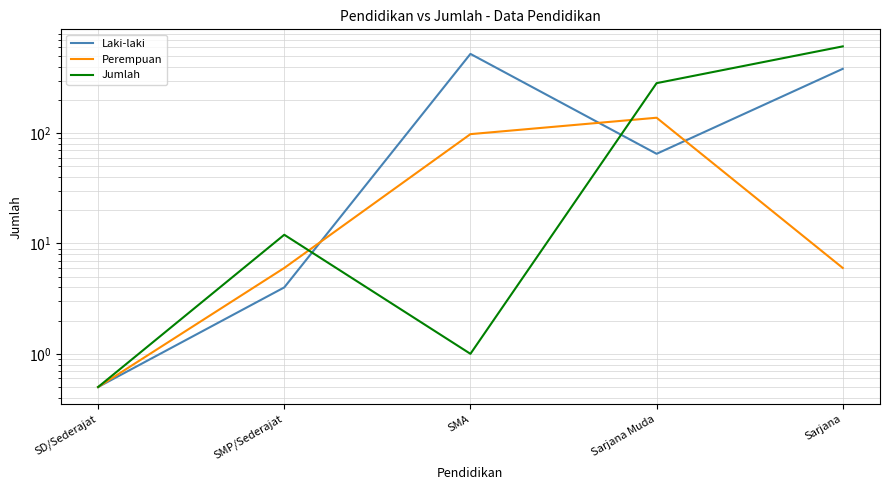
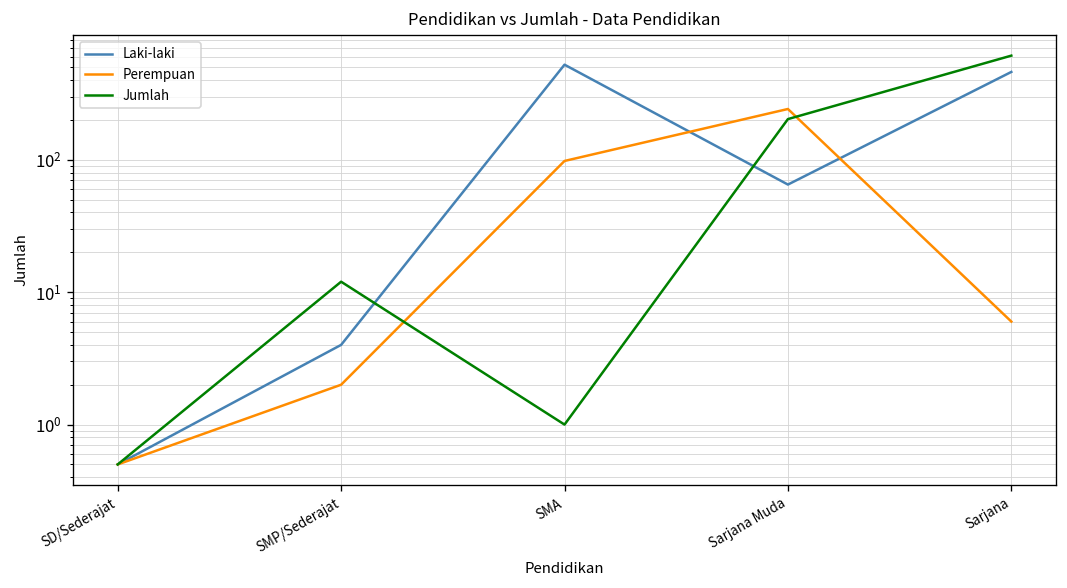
Perempuan, SMP/Sederajat: 6 -> 2
Perempuan, Sarjana Muda: 140 -> 240
Jumlah, Sarjana Muda: 280 -> 200
Laki-laki, Sarjana: 380 -> 460
